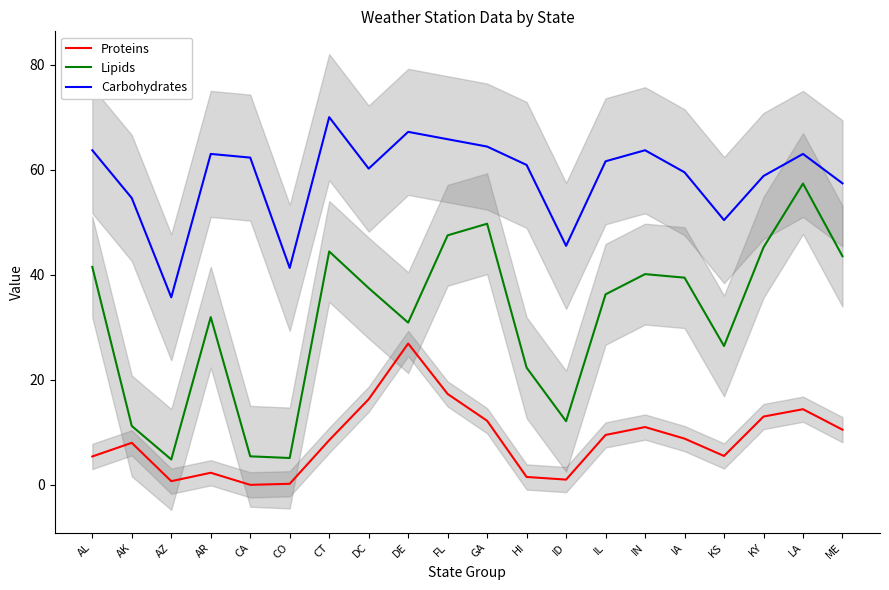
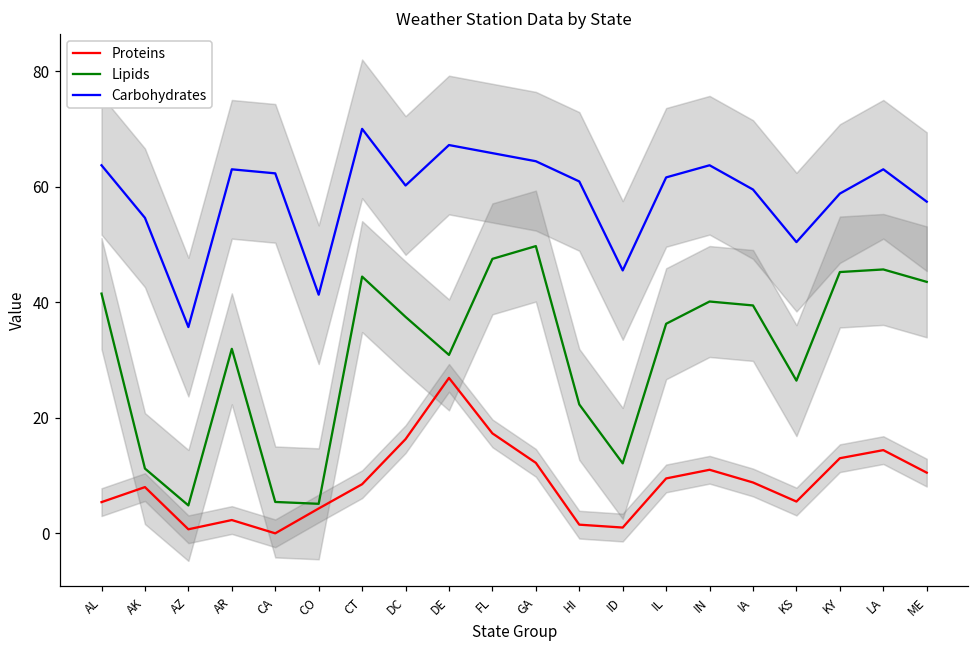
Proteins, CO: 0 -> 4
Lipids, LA: 57 -> 46
